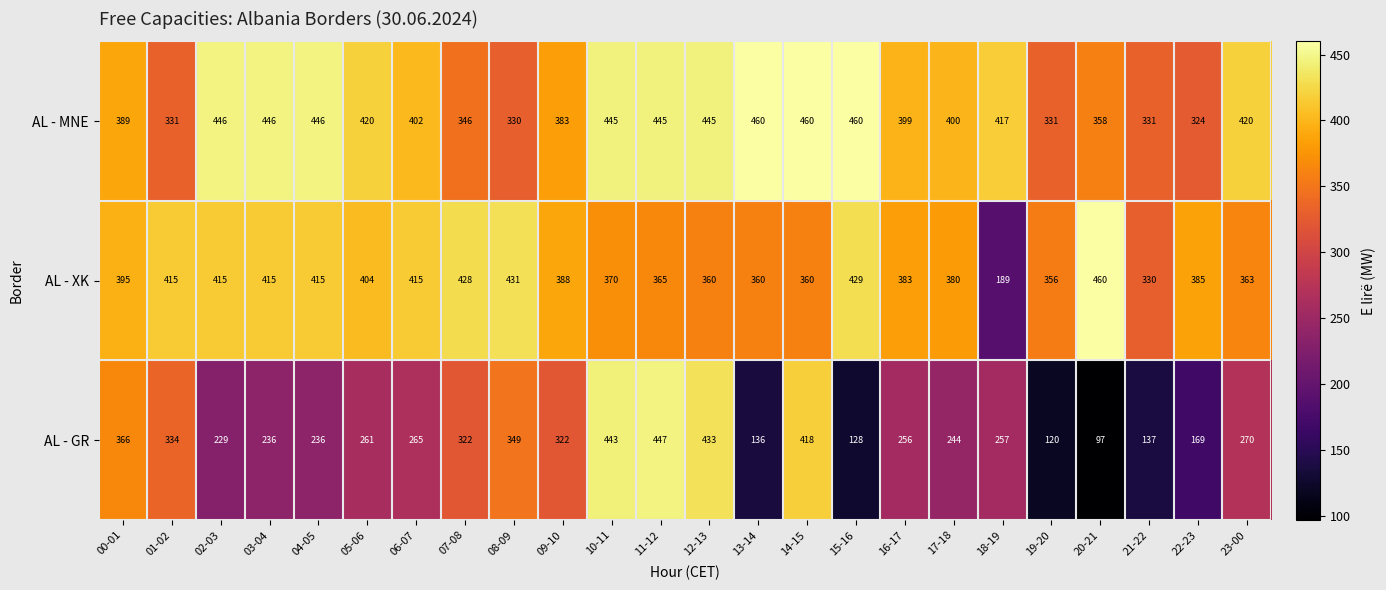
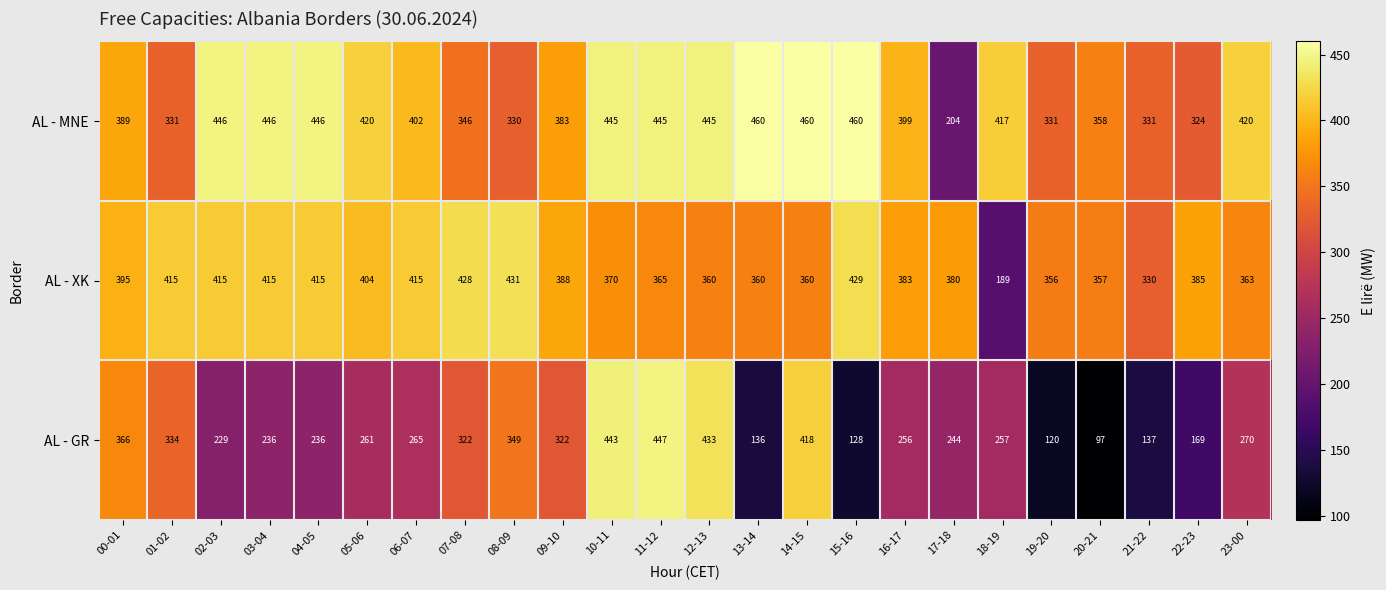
AL - MNE, 17-18: 400 -> 204
AL - XK, 20-21: 460 -> 357
